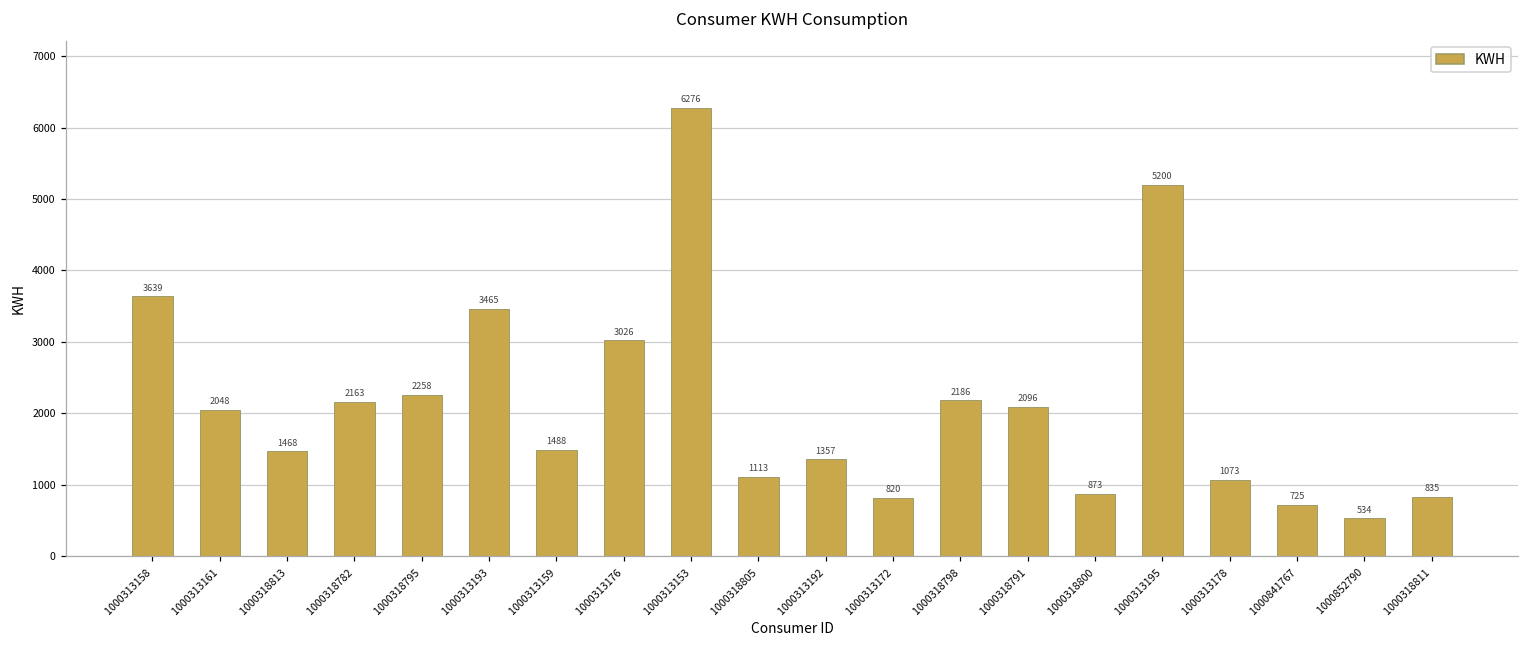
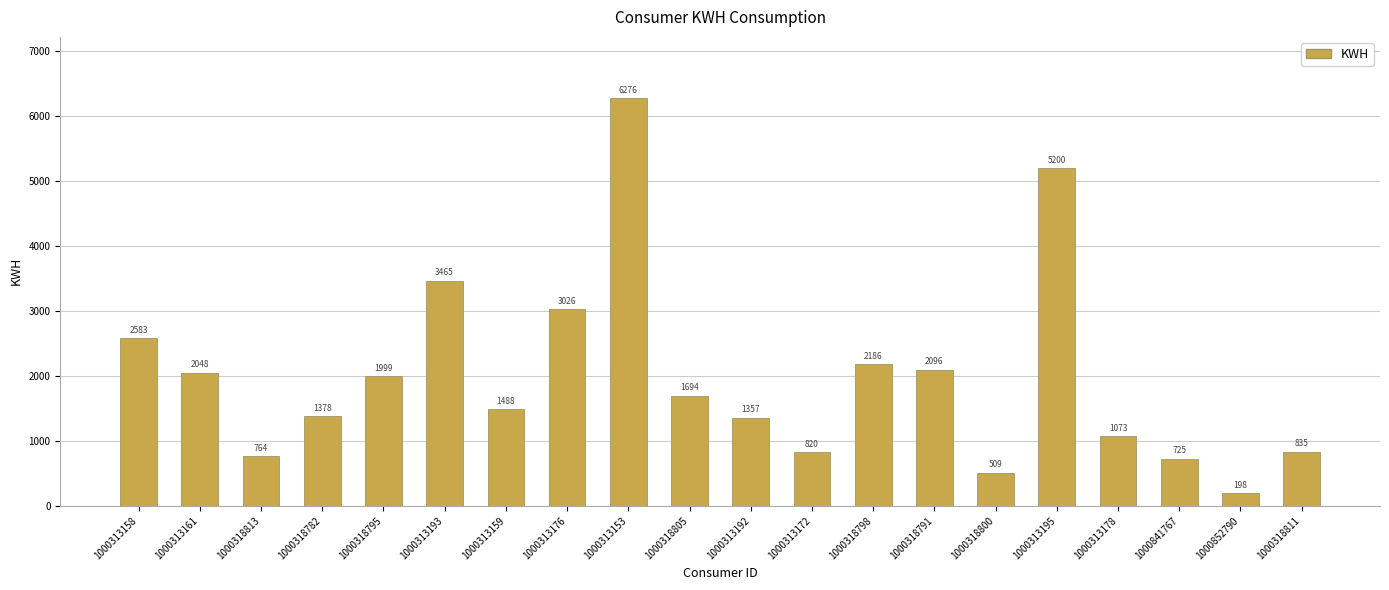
1000313158: 3639 -> 2583
1000318813: 1468 -> 764
1000318782: 2163 -> 1378
1000318795: 2258 -> 1999
1000318805: 1113 -> 1694
1000318800: 873 -> 509
1000852790: 534 -> 198
